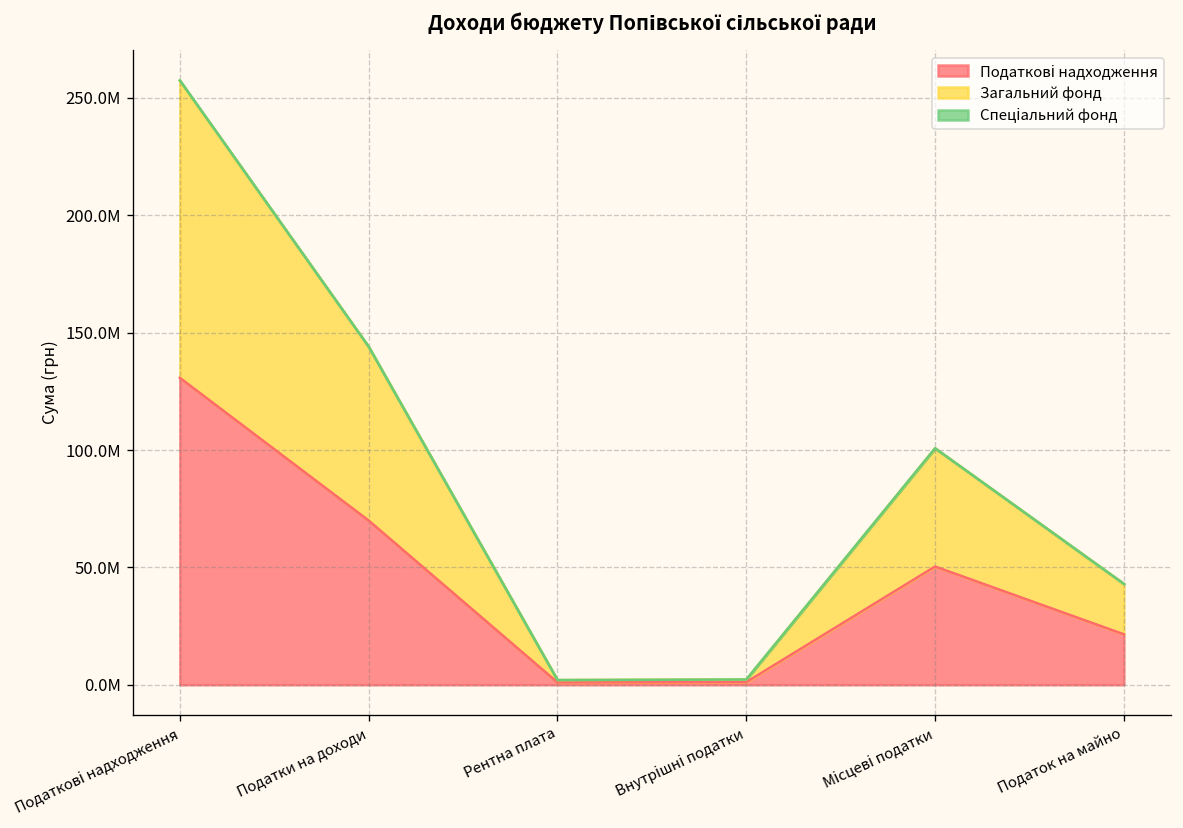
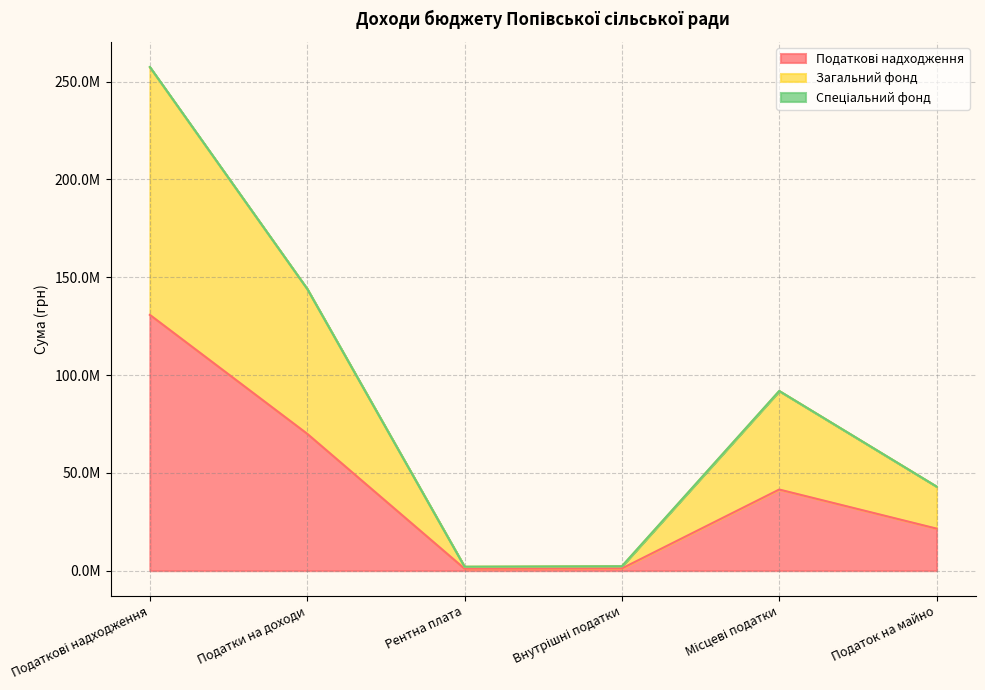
Податкові надходження, Місцеві податки: 50000000 -> 41000000
